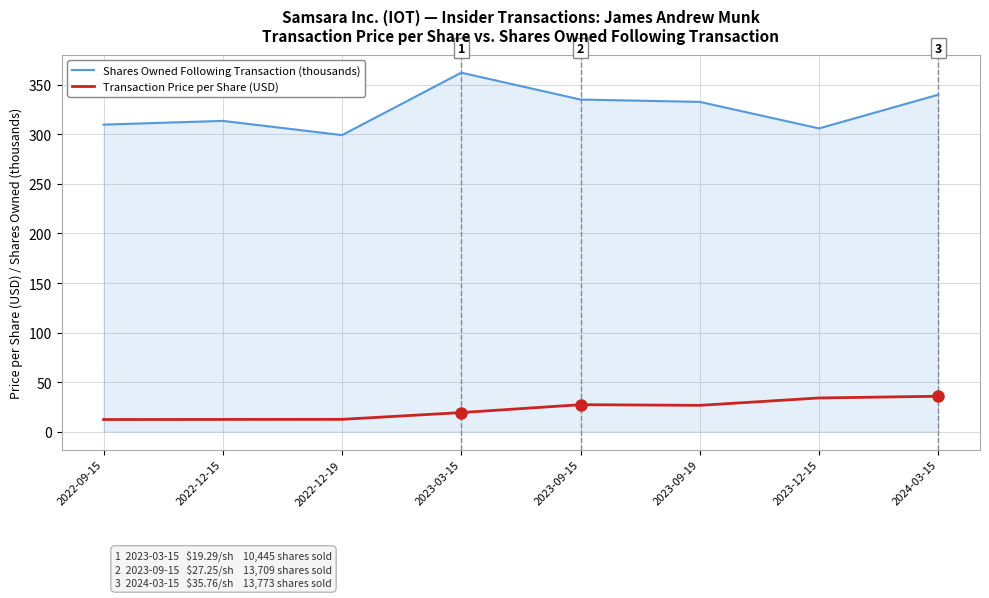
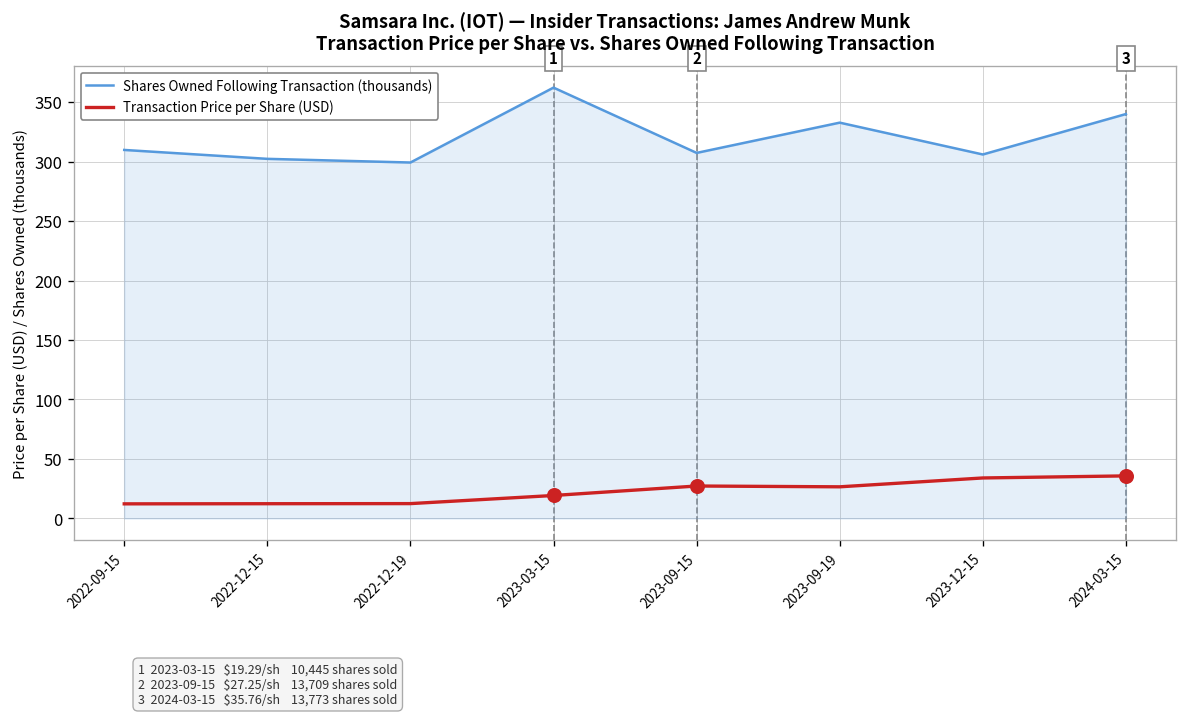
Shares Owned Following Transaction (thousands), 2022-12-15: 310 -> 300
Shares Owned Following Transaction (thousands), 2023-09-15: 340 -> 310
